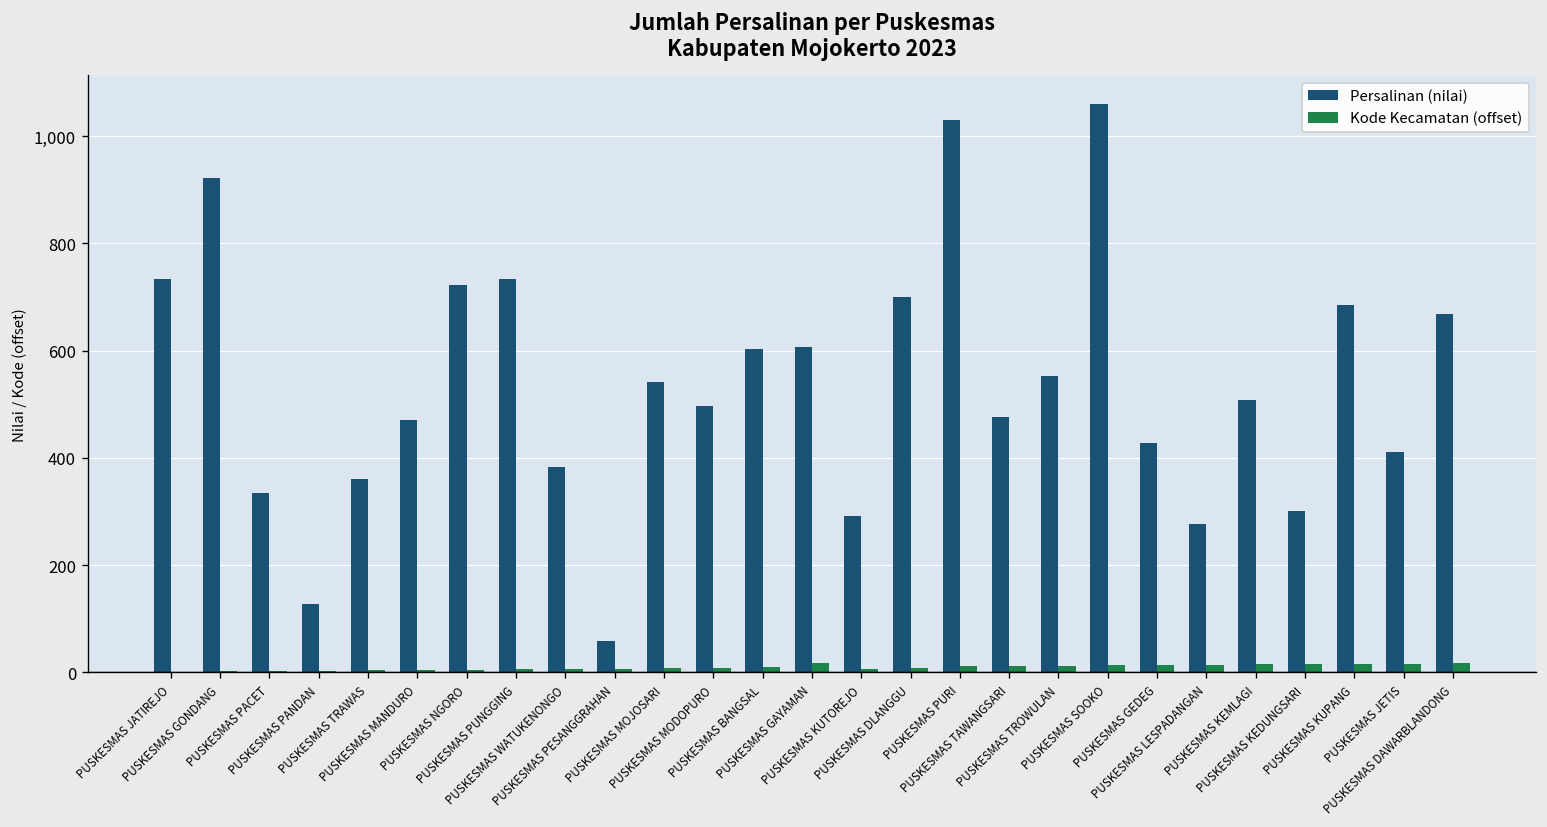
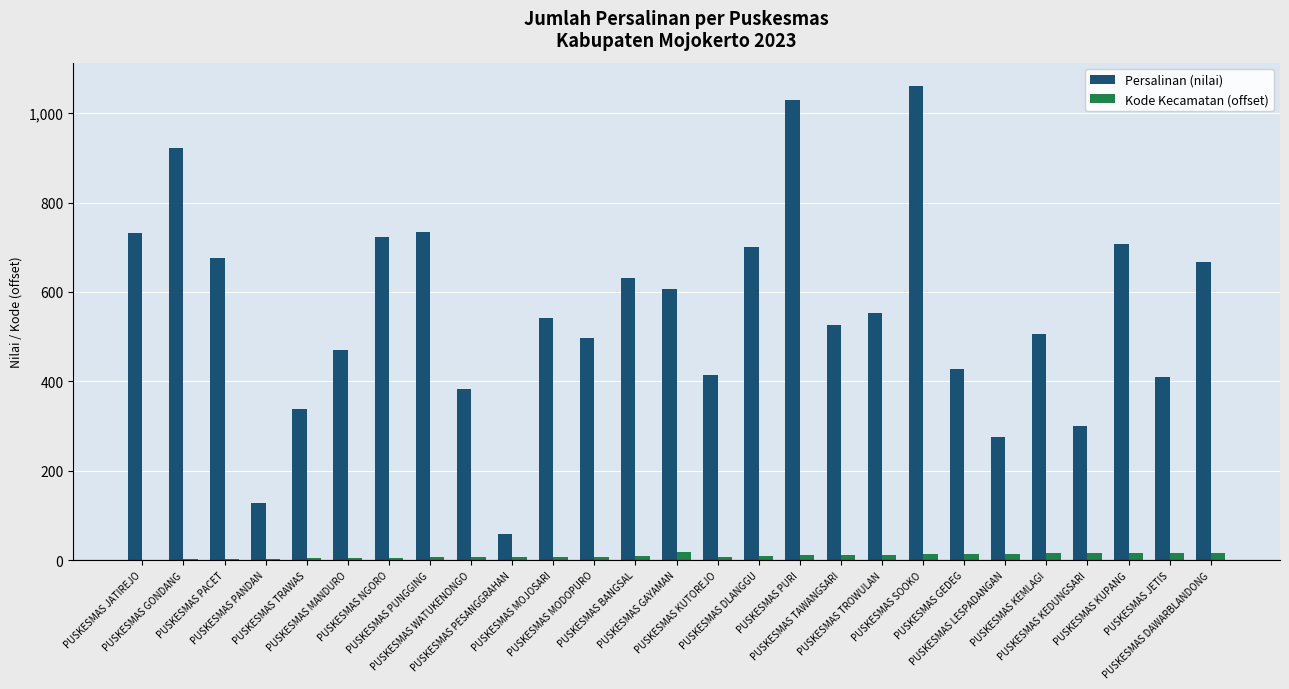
Persalinan (nilai), PUSKESMAS PACET: 330 -> 680
Persalinan (nilai), PUSKESMAS TRAWAS: 360 -> 340
Persalinan (nilai), PUSKESMAS BANGSAL: 600 -> 630
Persalinan (nilai), PUSKESMAS KUTOREJO: 290 -> 420
Persalinan (nilai), PUSKESMAS TAWANGSARI: 480 -> 530
Persalinan (nilai), PUSKESMAS KUPANG: 680 -> 710
